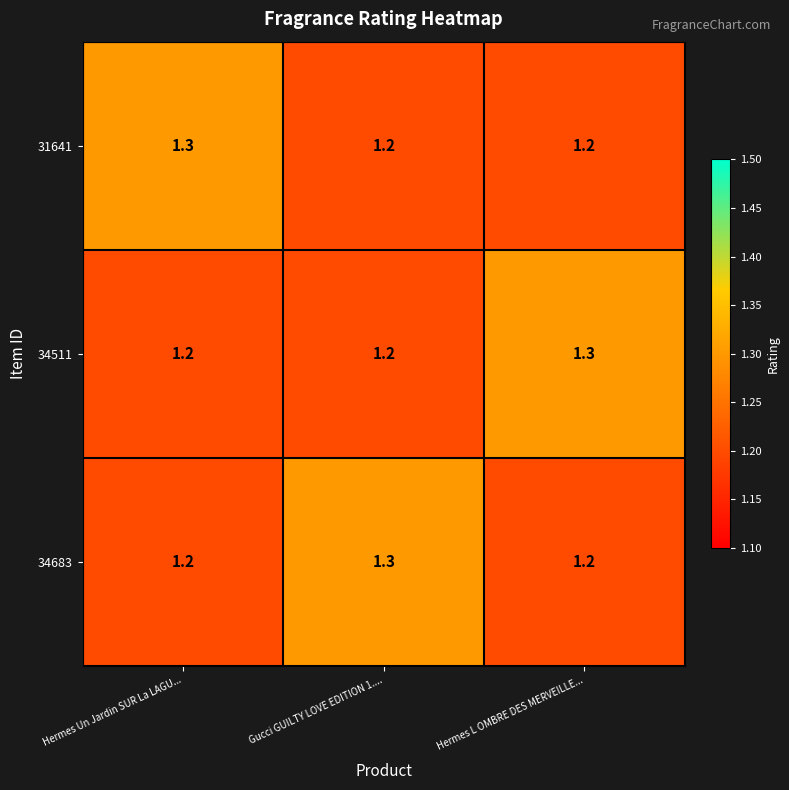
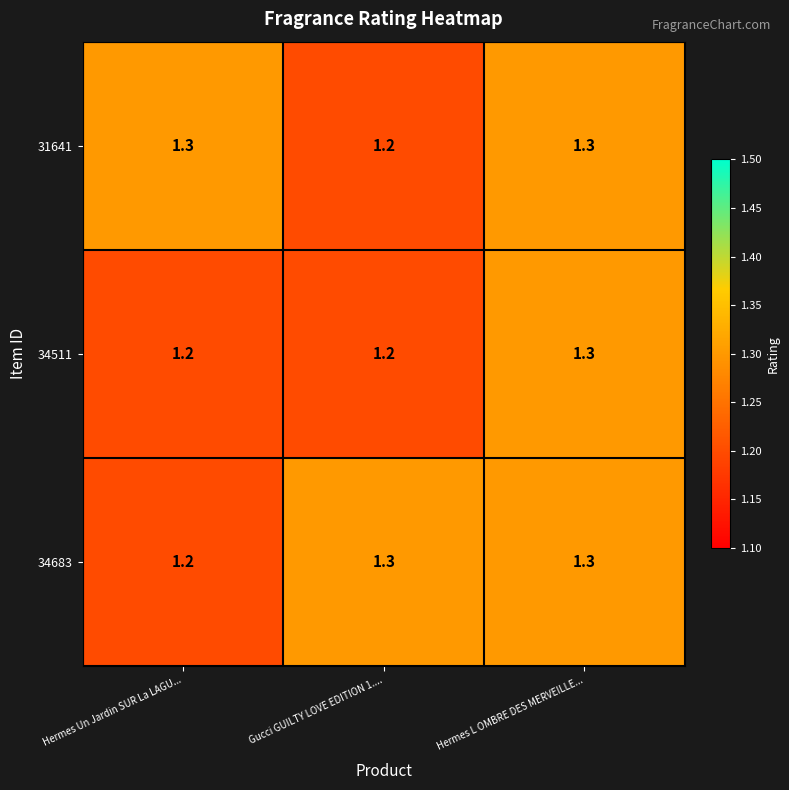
31641, Hermes L OMBRE DES MERVEILLE...: 1.2 -> 1.3
34683, Hermes L OMBRE DES MERVEILLE...: 1.2 -> 1.3
